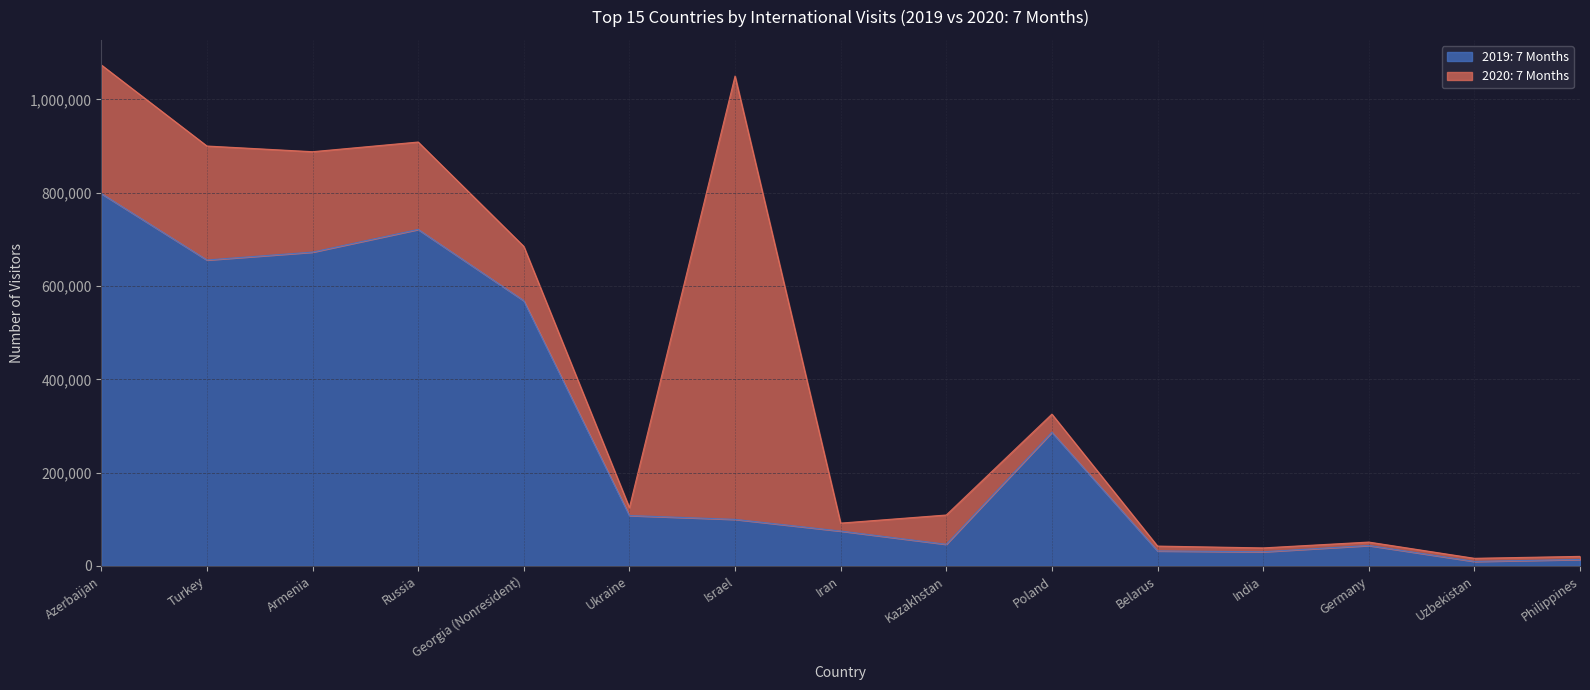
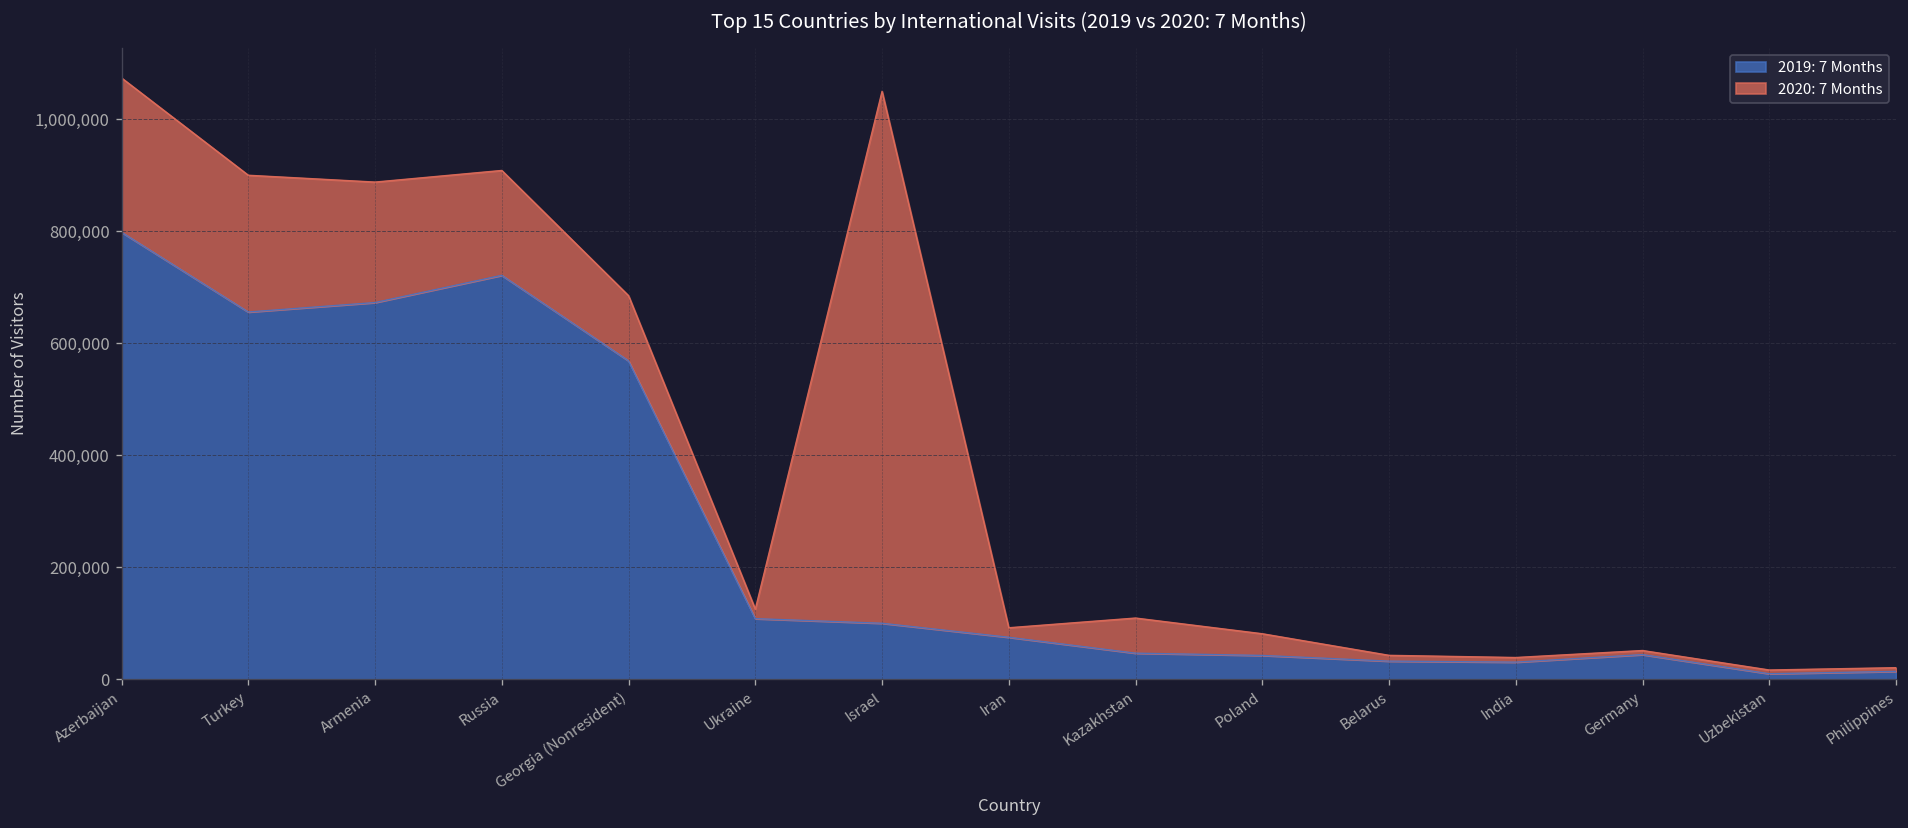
2019: 7 Months, Poland: 290,000 -> 40,000
